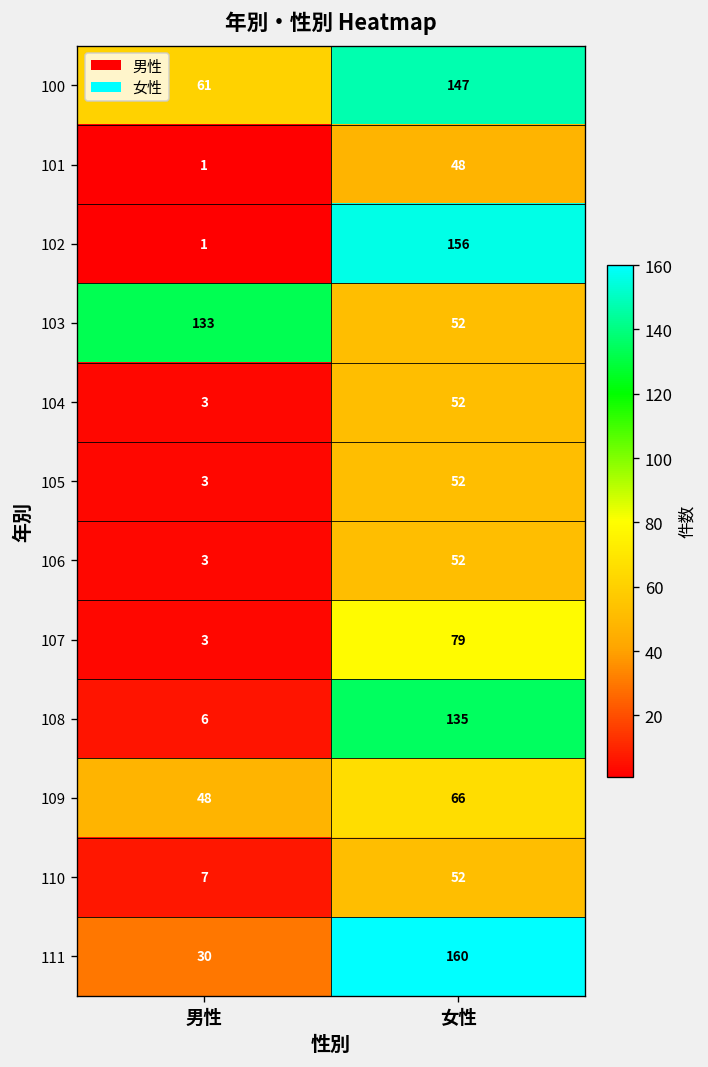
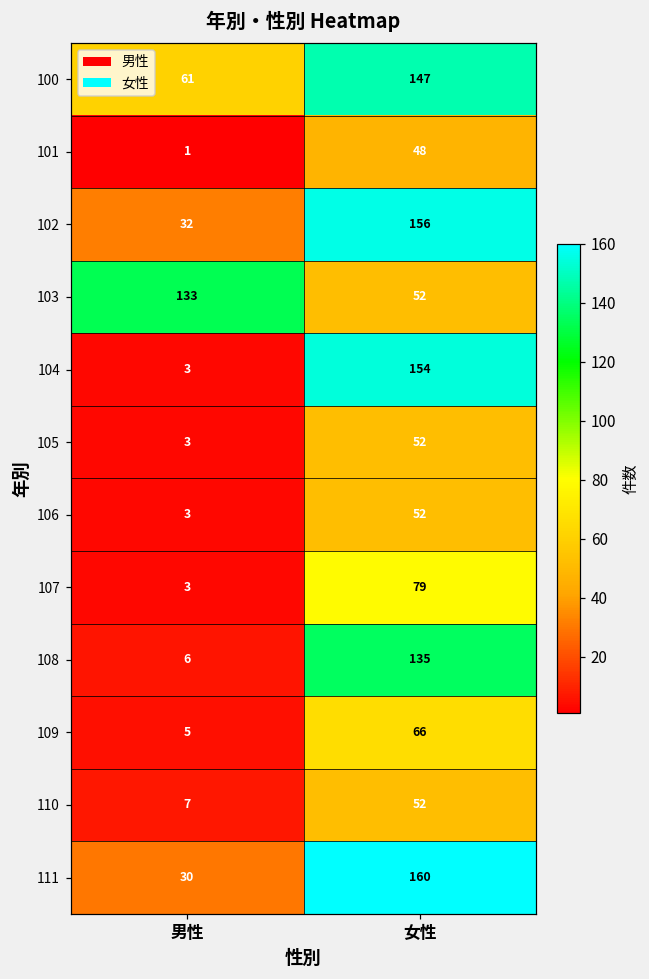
102, 男性: 1 -> 32
104, 女性: 52 -> 154
109, 男性: 48 -> 5
